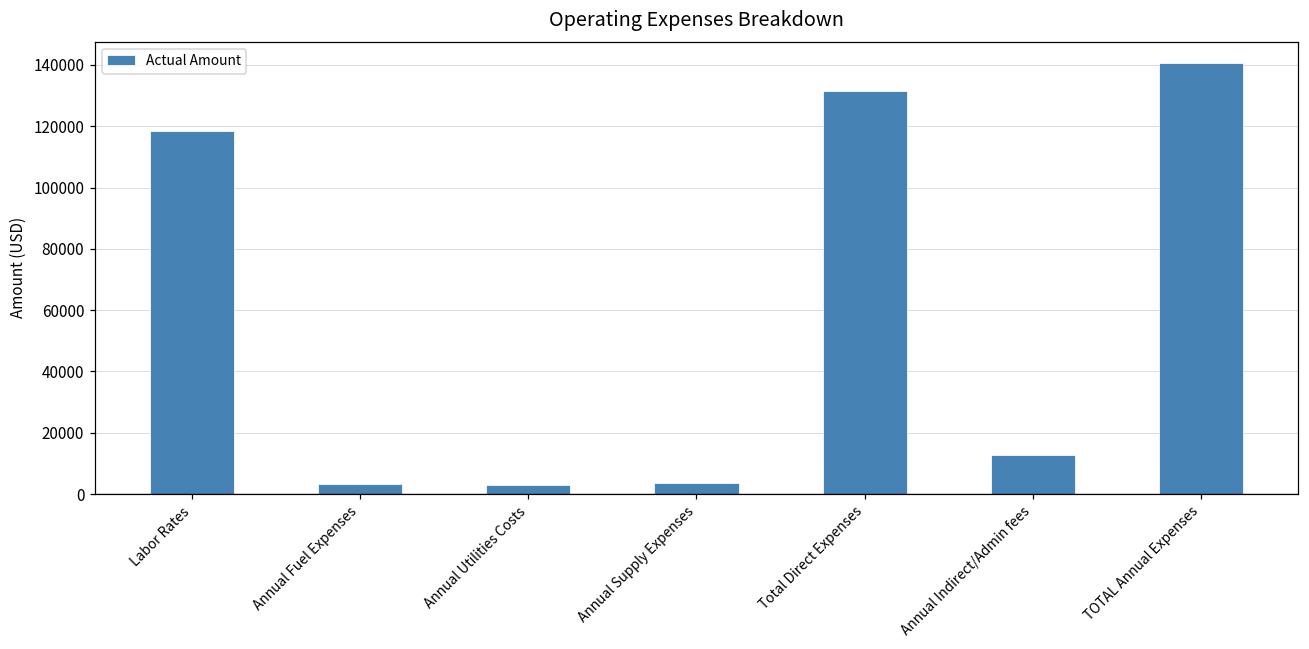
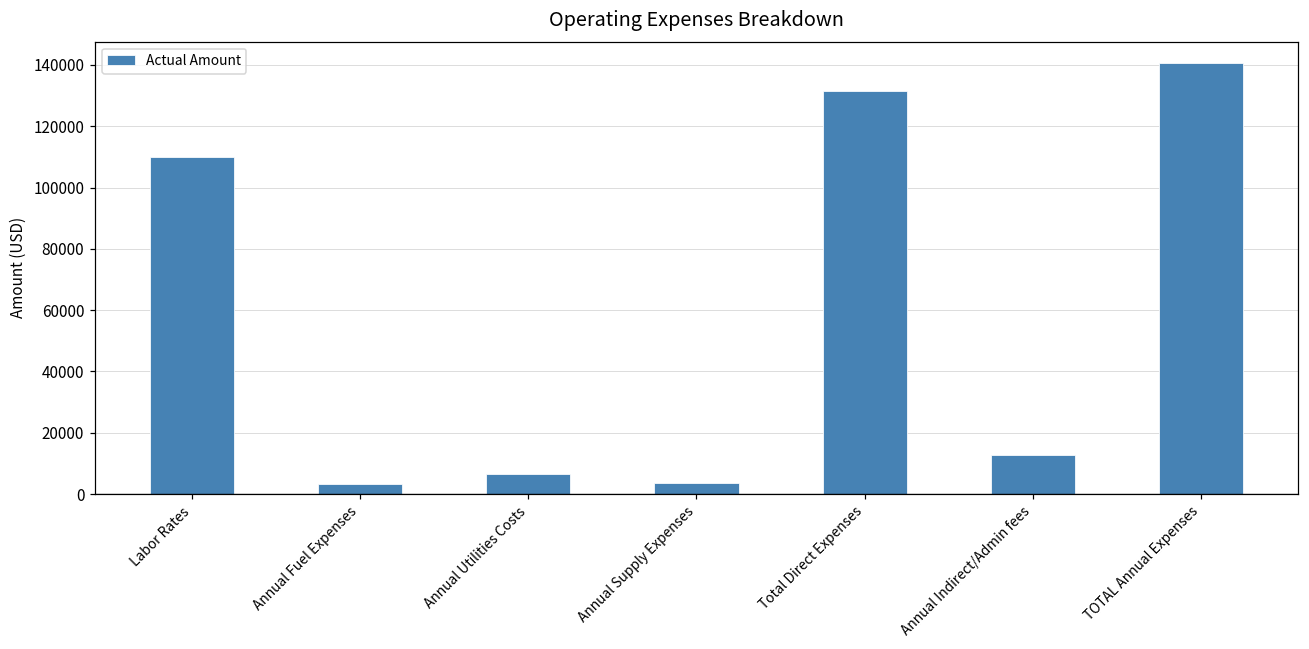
Labor Rates: 118000 -> 110000
Annual Utilities Costs: 3000 -> 7000
